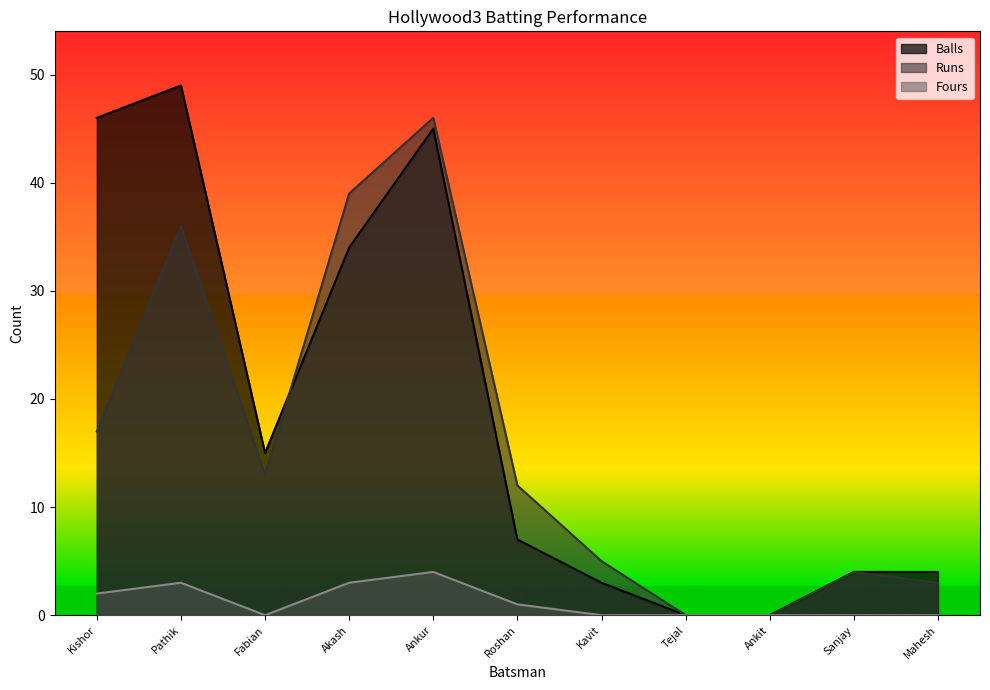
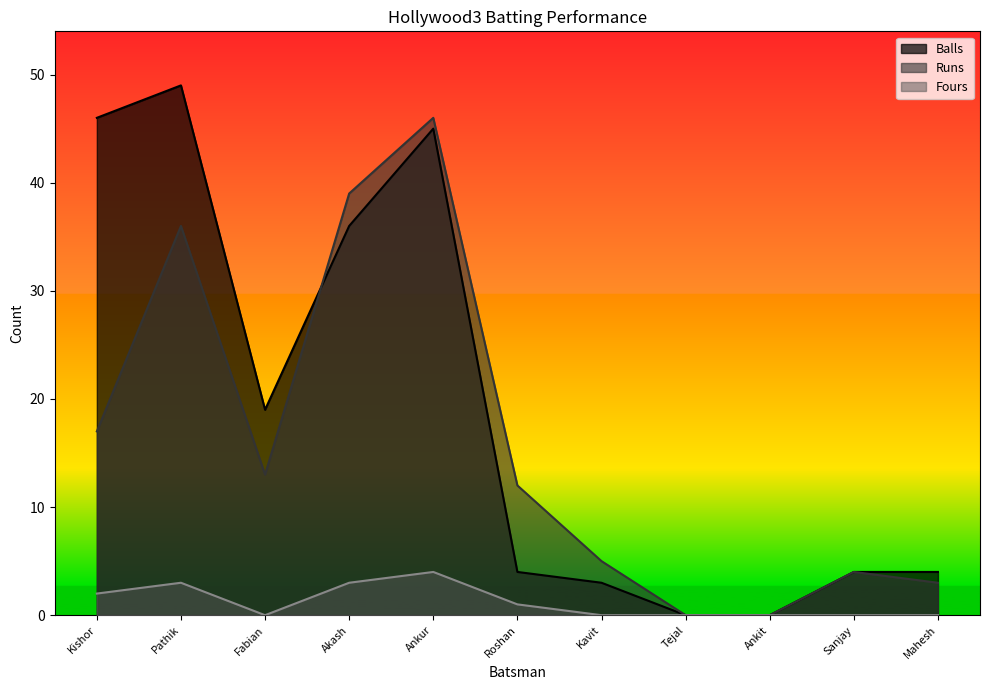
Balls, Fabian: 15 -> 19
Balls, Akash: 34 -> 36
Balls, Roshan: 7 -> 4
